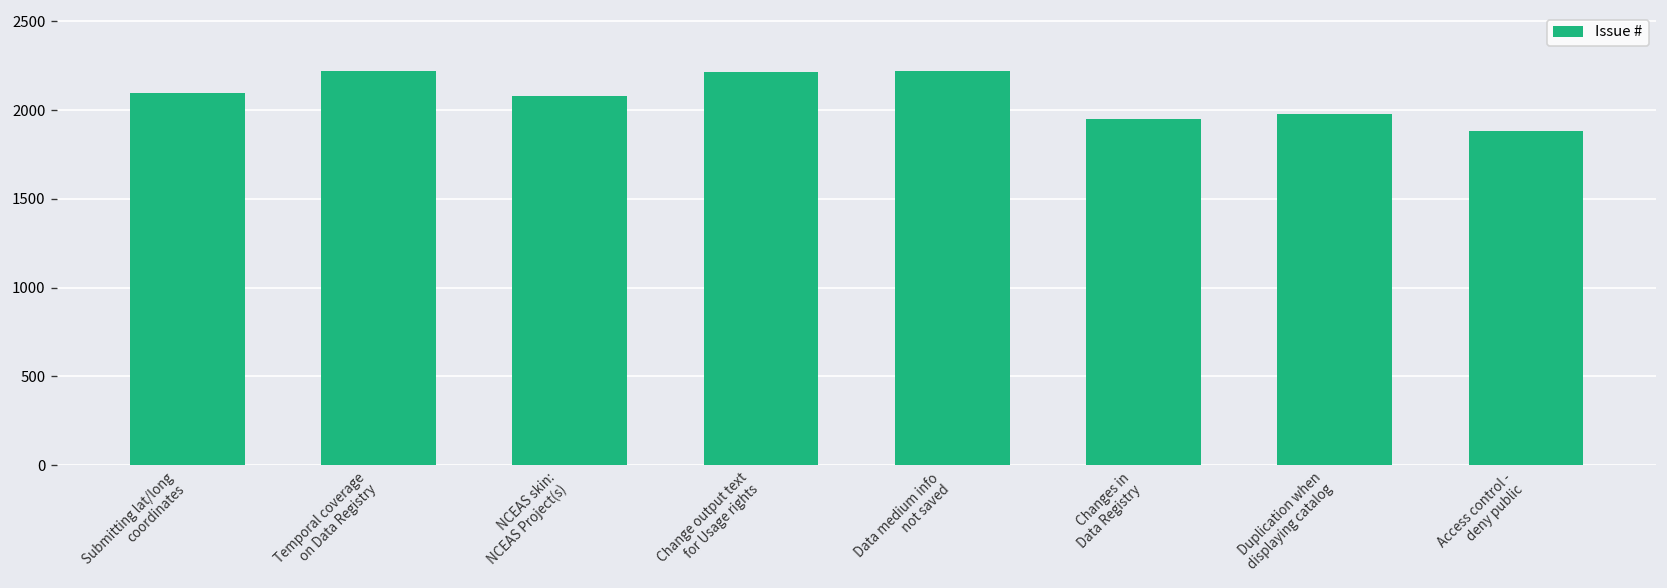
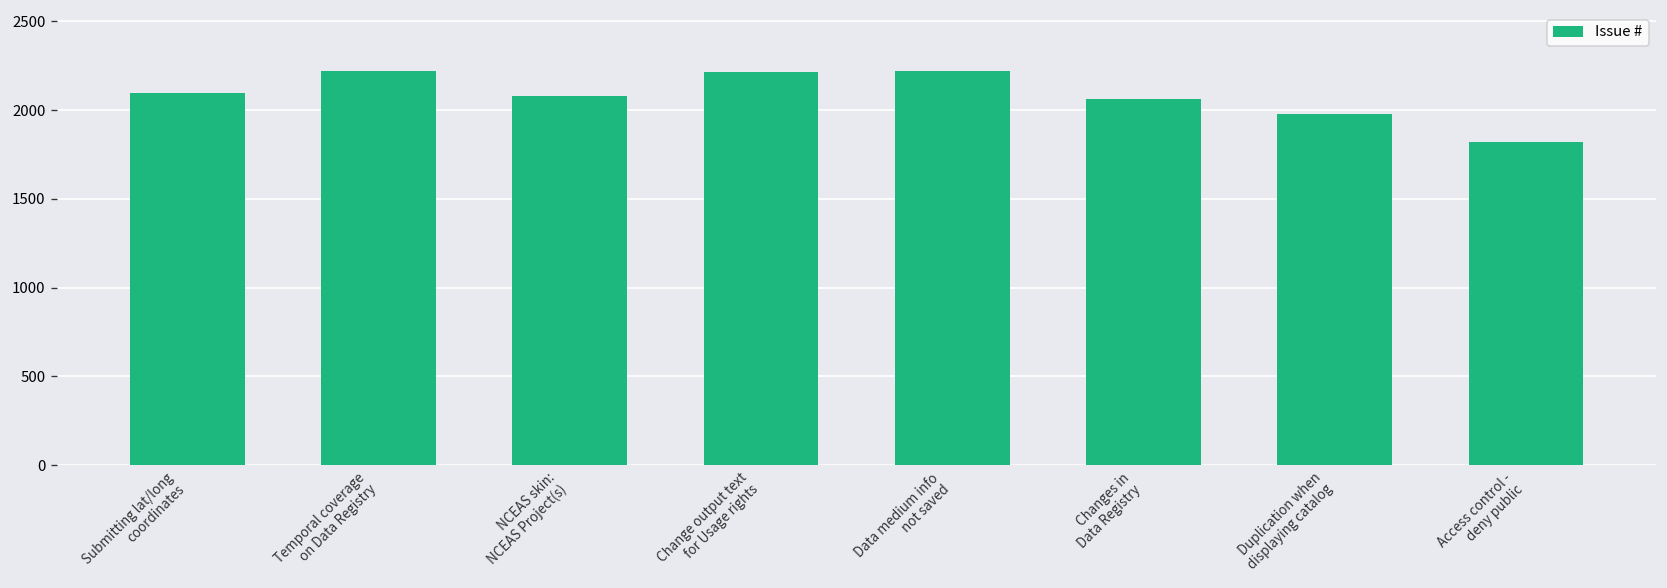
Changes in Data Registry: 1950 -> 2060
Access control - deny public: 1880 -> 1820
